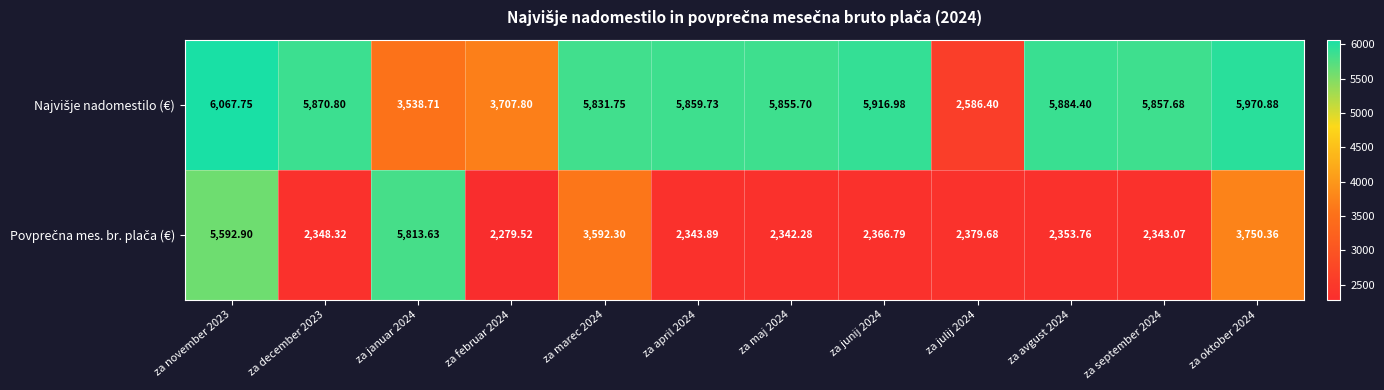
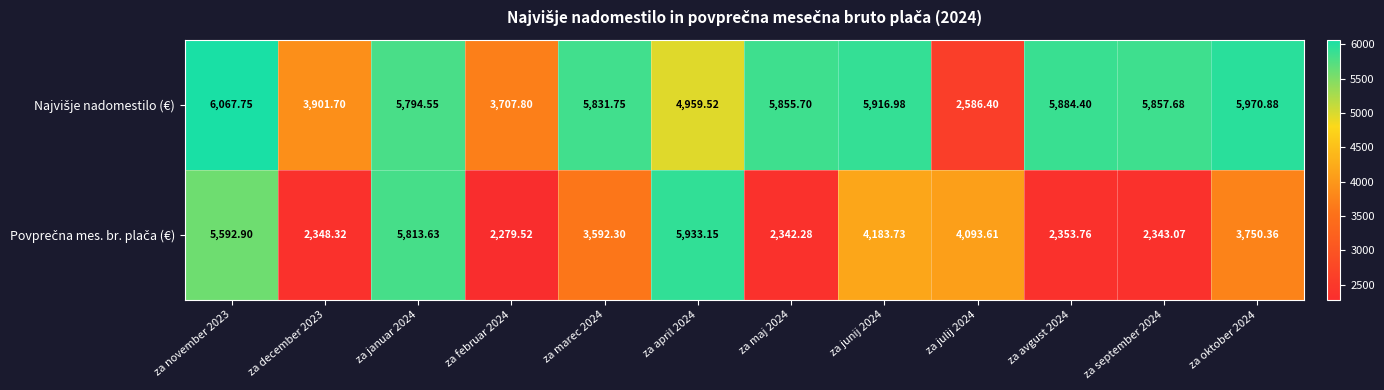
Najvišje nadomestilo (€), za december 2023: 5,870.80 -> 3,901.70
Najvišje nadomestilo (€), za januar 2024: 3,538.71 -> 5,794.55
Najvišje nadomestilo (€), za april 2024: 5,859.73 -> 4,959.52
Povprečna mes. br. plača (€), za april 2024: 2,343.89 -> 5,933.15
Povprečna mes. br. plača (€), za junij 2024: 2,366.79 -> 4,183.73
Povprečna mes. br. plača (€), za julij 2024: 2,379.68 -> 4,093.61
